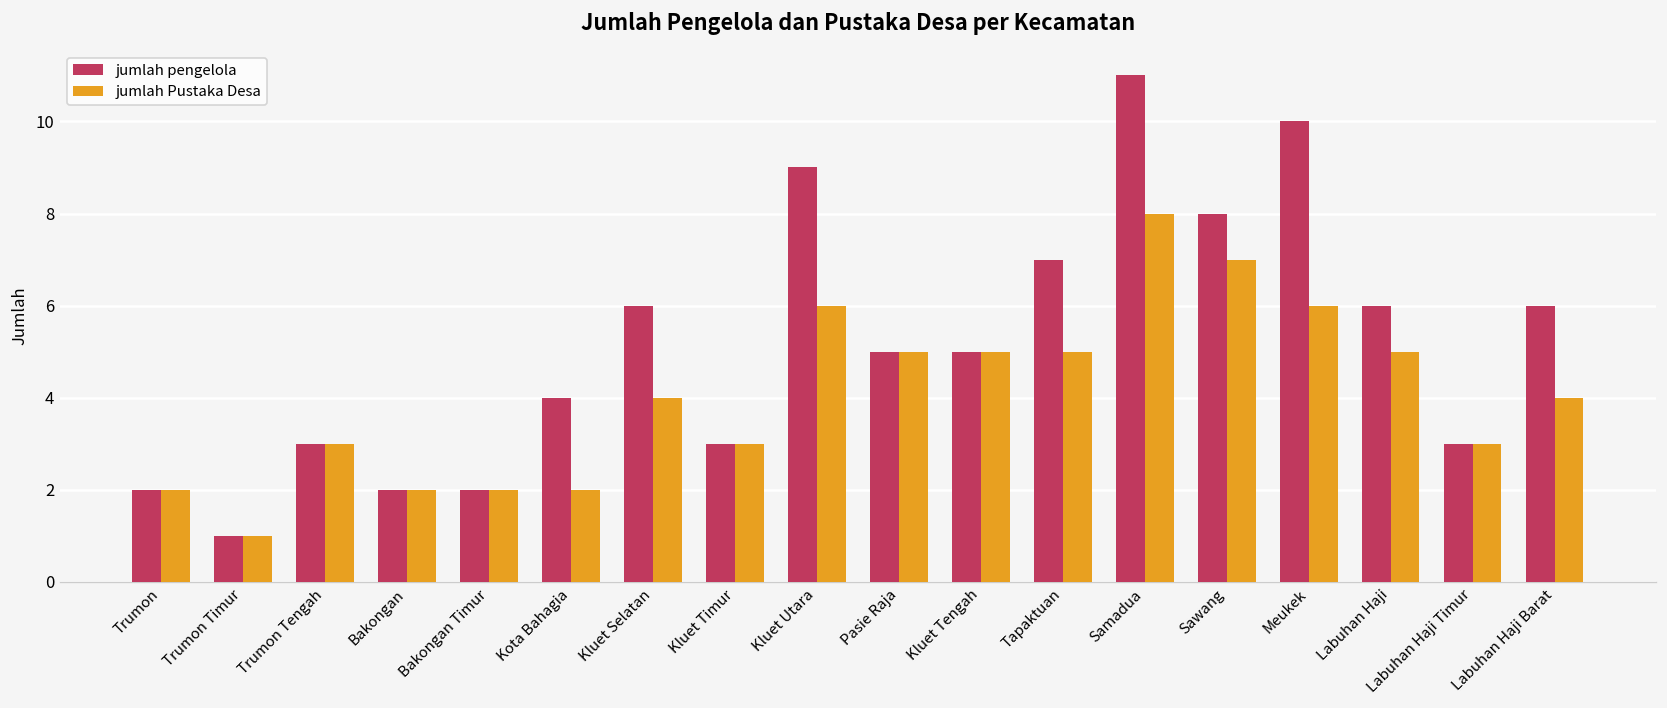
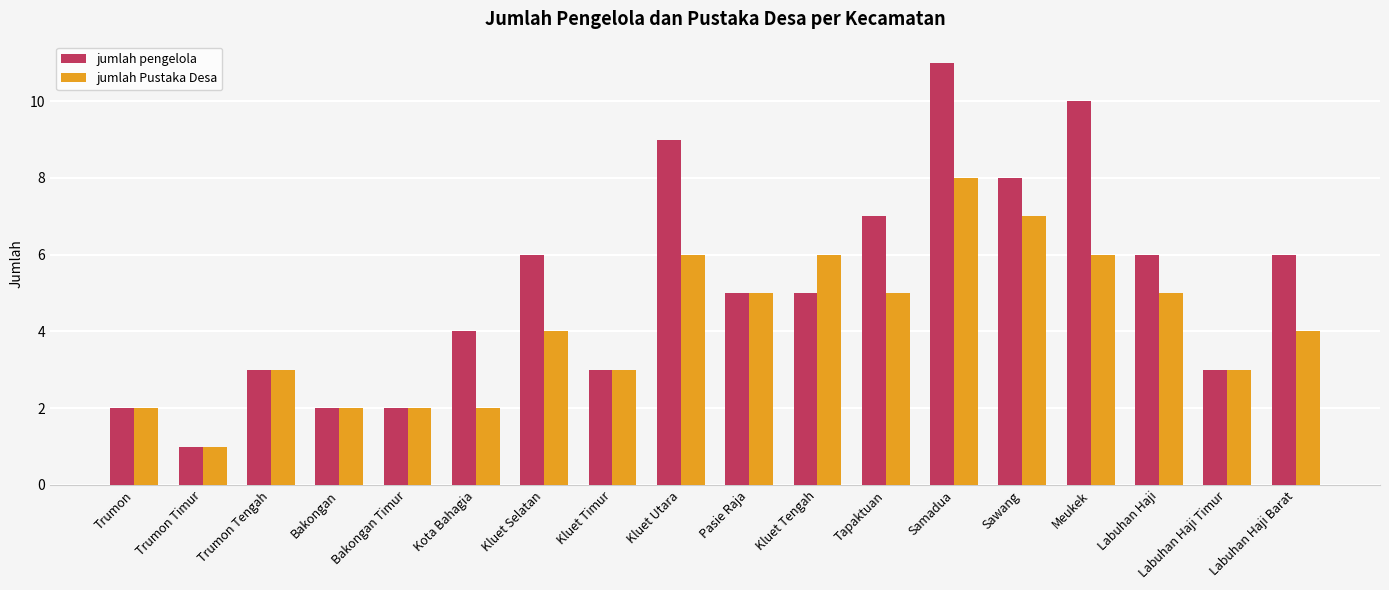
jumlah Pustaka Desa, Kluet Tengah: 5 -> 6
